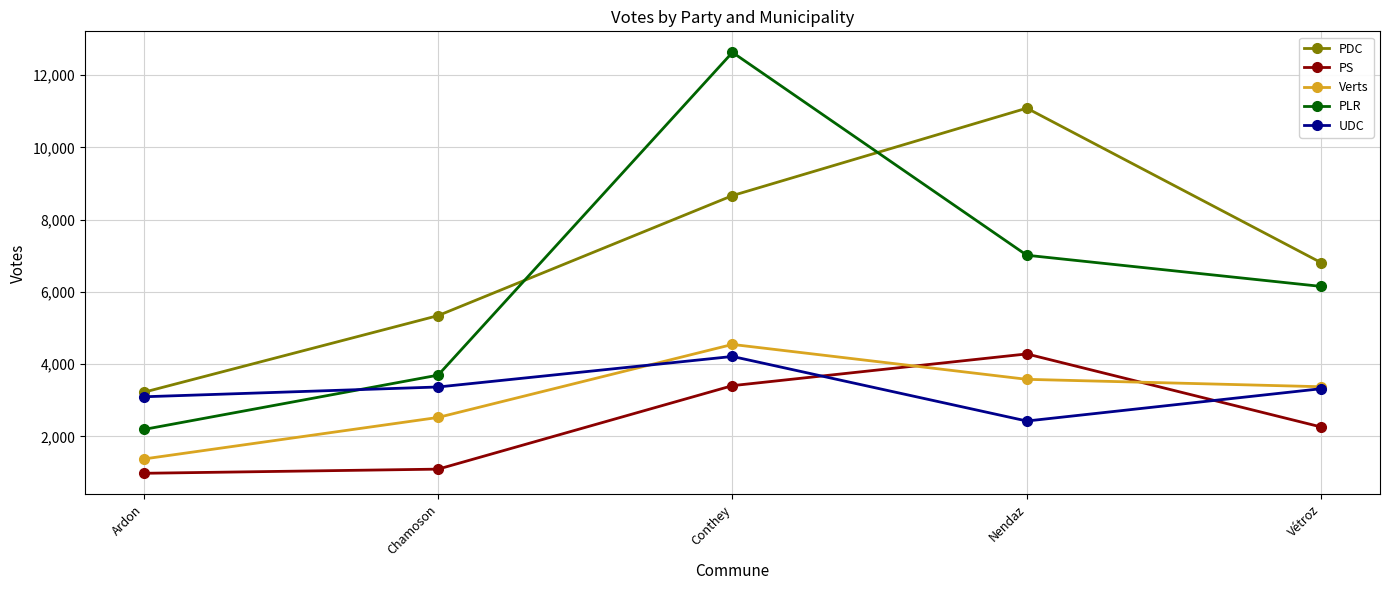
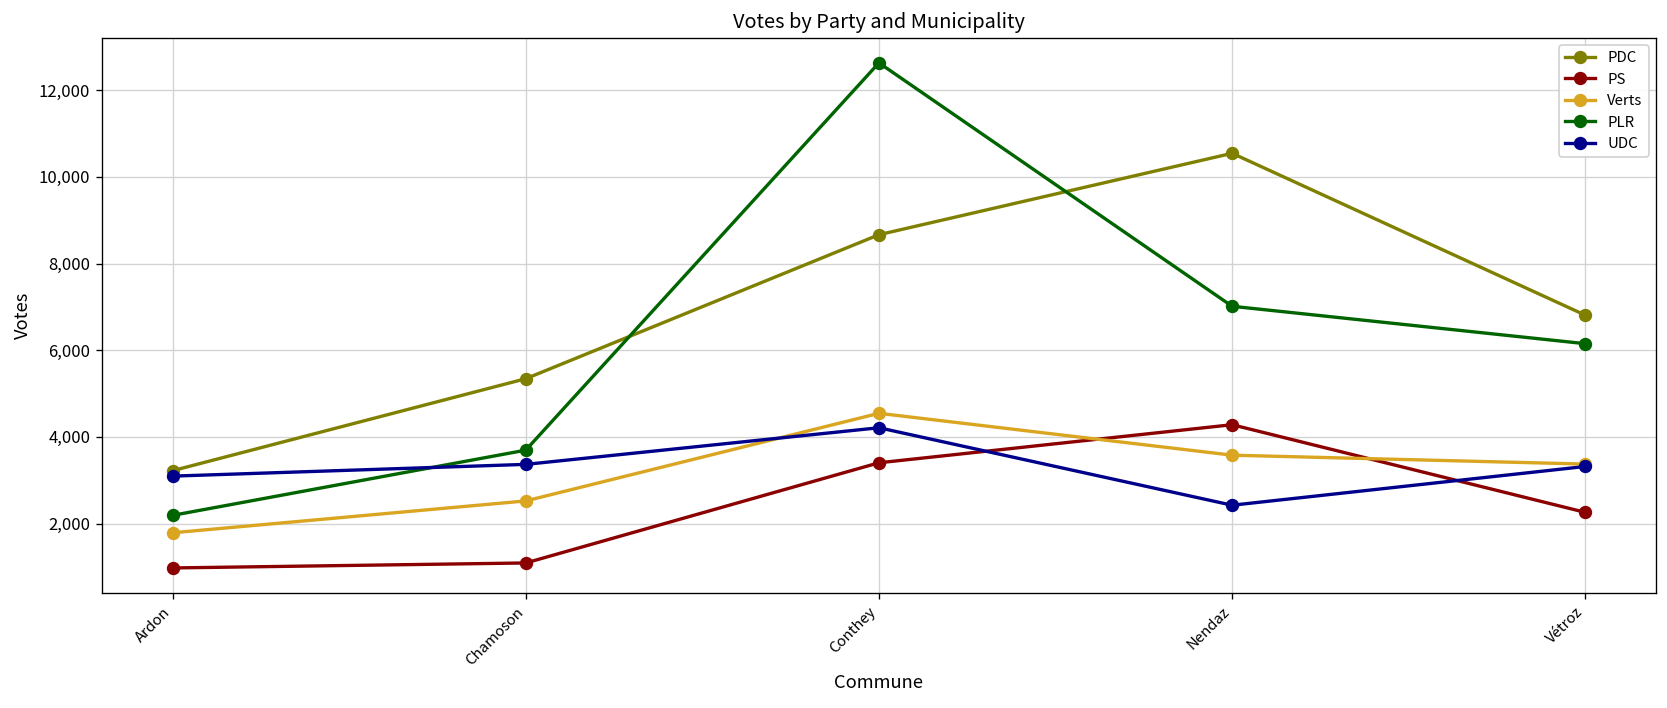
Verts, Ardon: 1,400 -> 1,800
PDC, Nendaz: 11,100 -> 10,500
